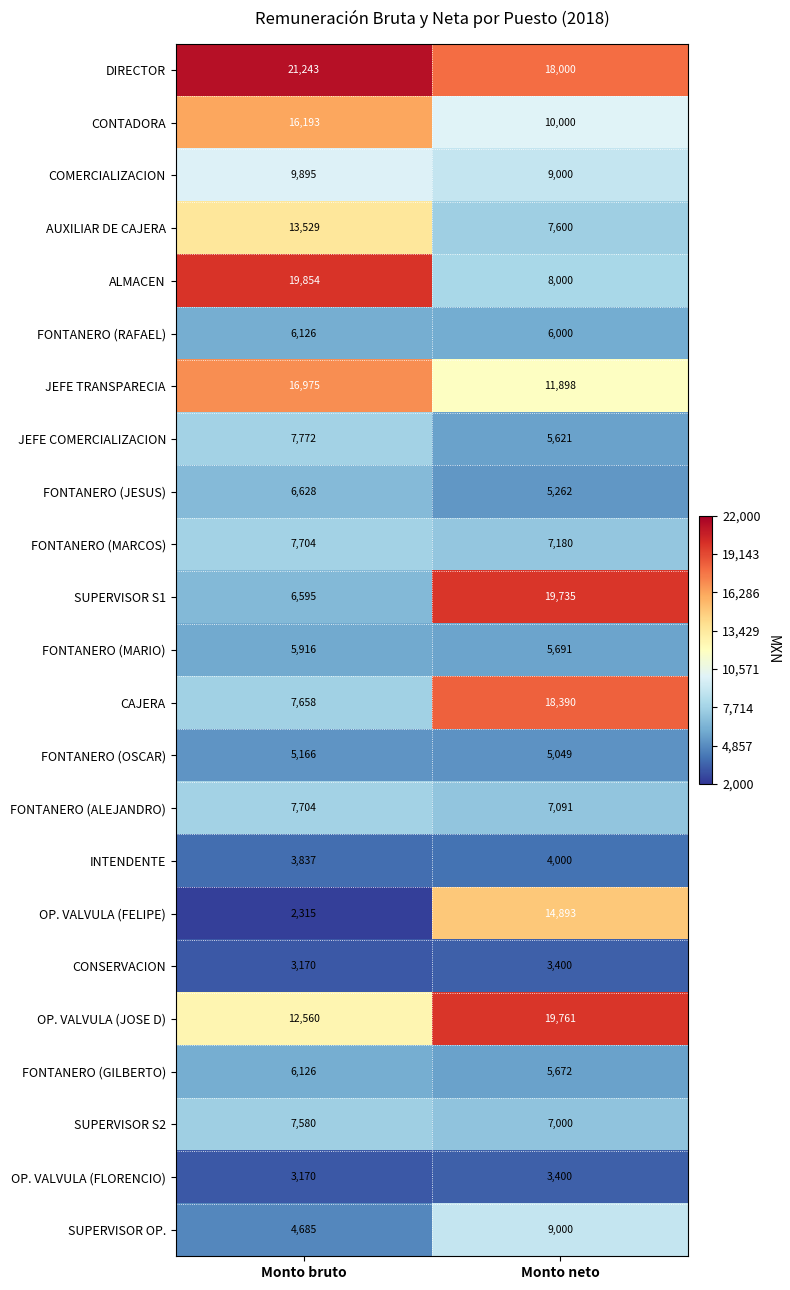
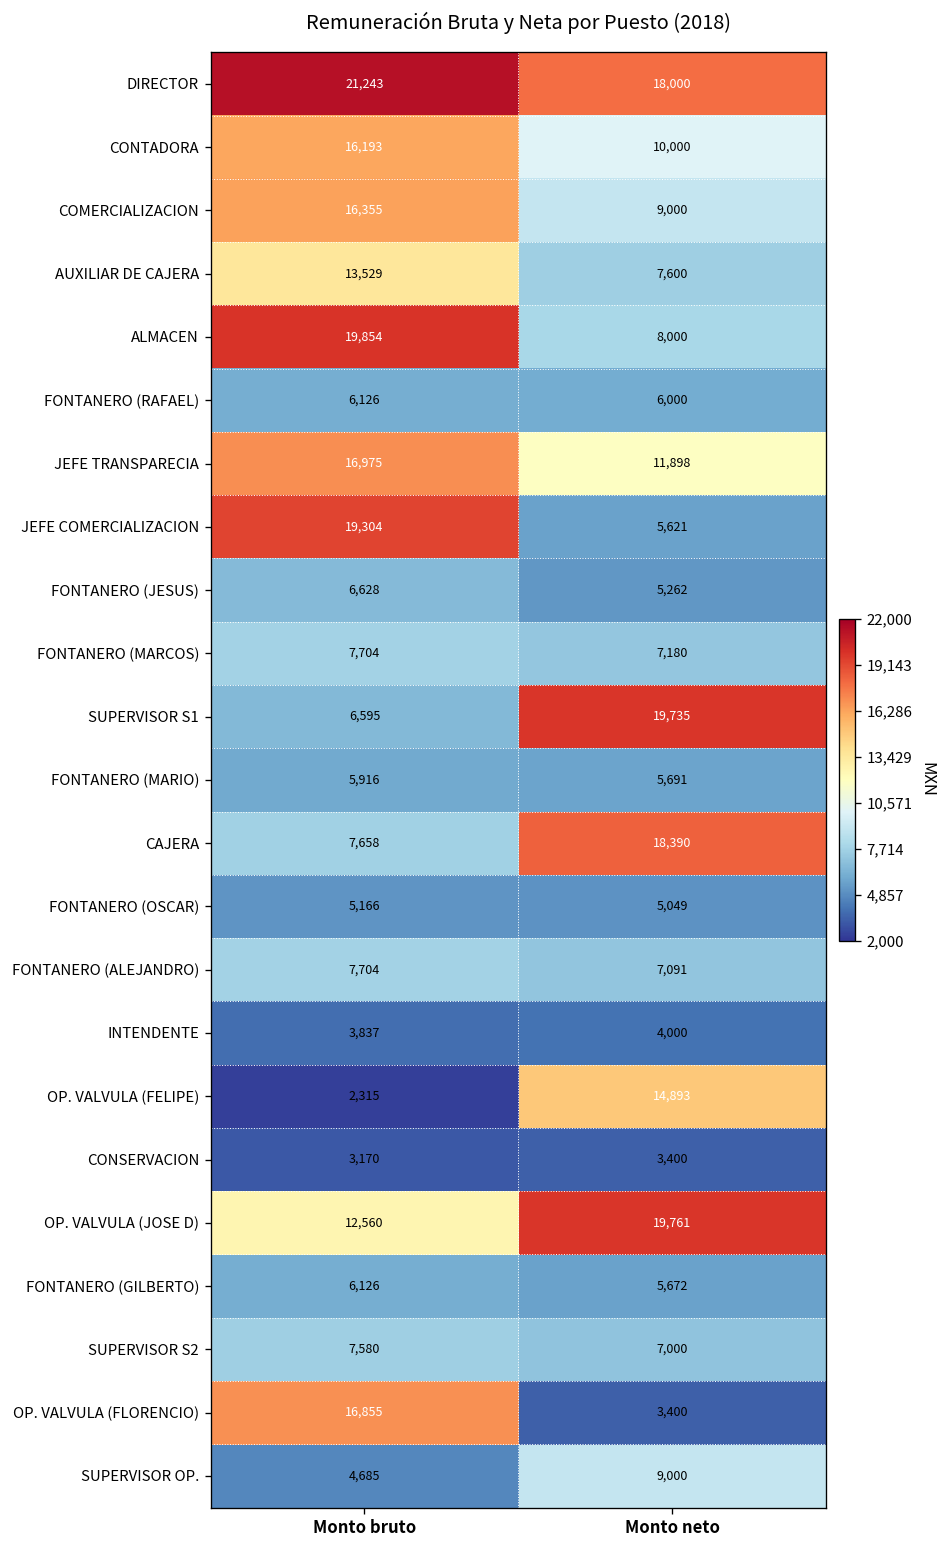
COMERCIALIZACION, Monto bruto: 9,895 -> 16,355
JEFE COMERCIALIZACION, Monto bruto: 7,772 -> 19,304
OP. VALVULA (FLORENCIO), Monto bruto: 3,170 -> 16,855
